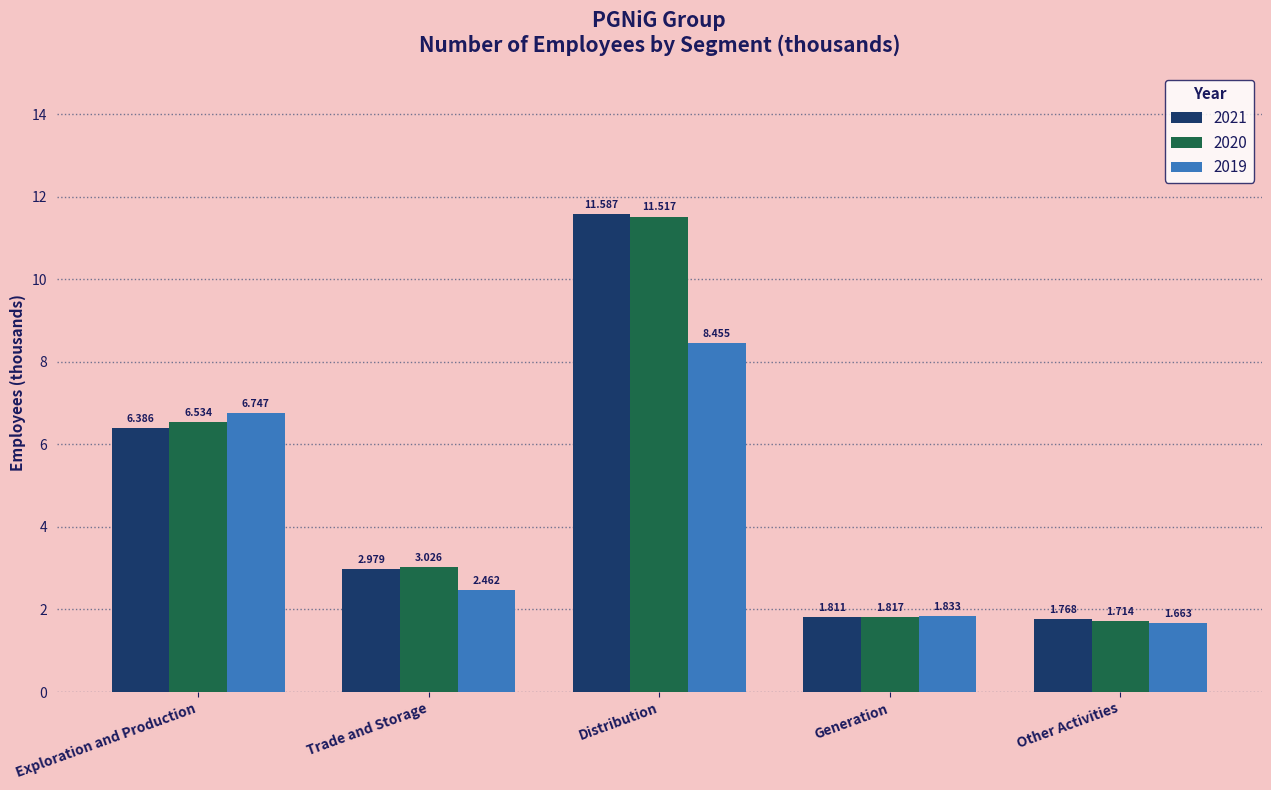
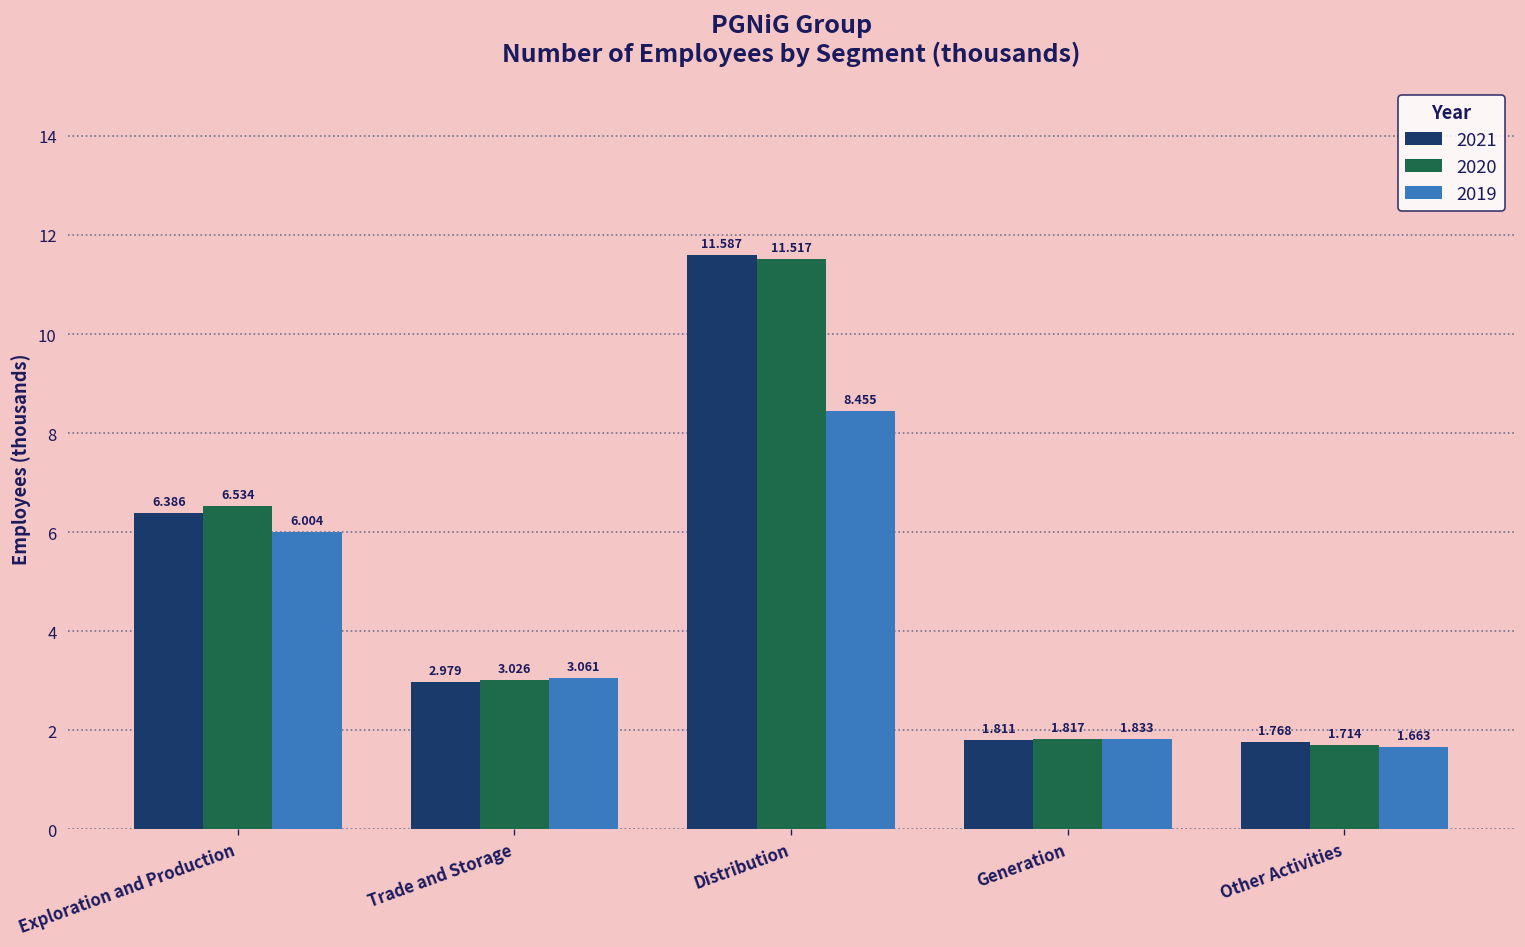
2019, Exploration and Production: 6.747 -> 6.004
2019, Trade and Storage: 2.462 -> 3.061
